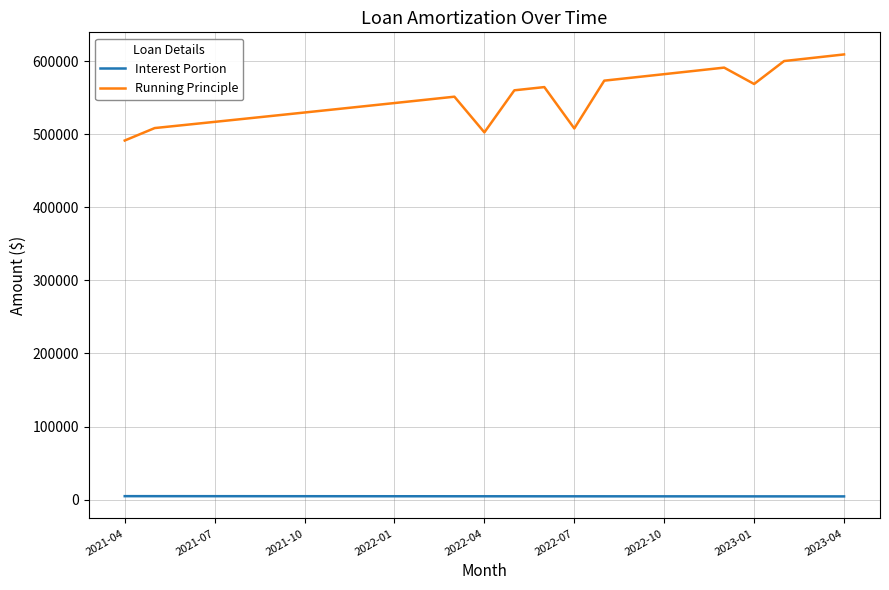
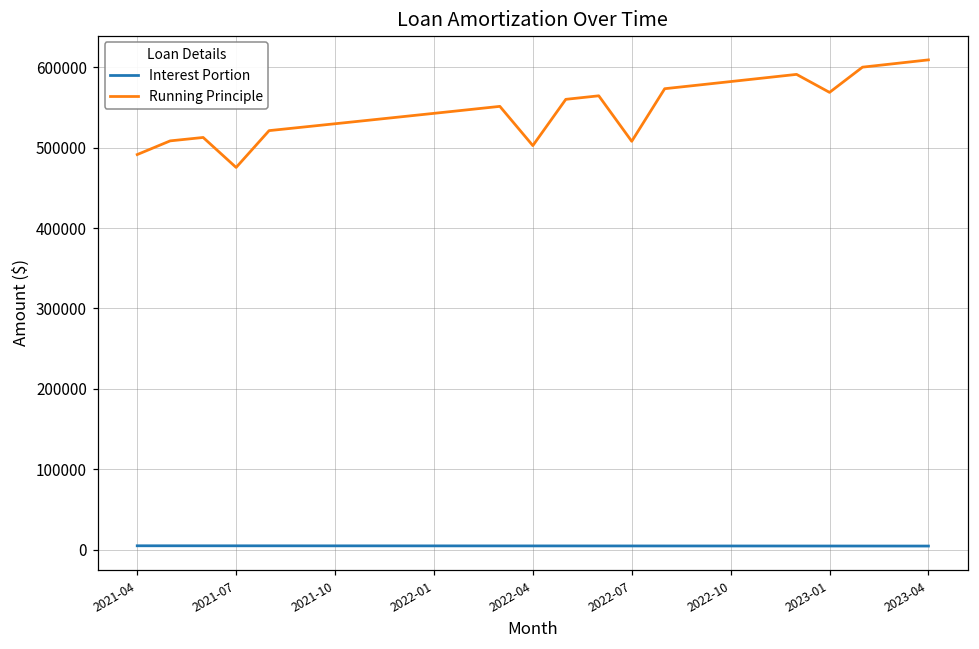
Running Principle, 2021-07: 520000 -> 480000
